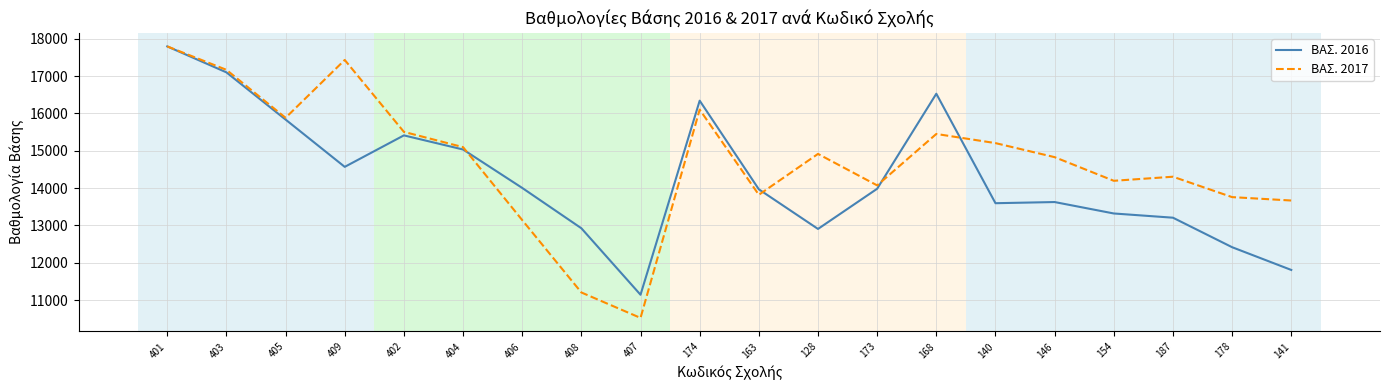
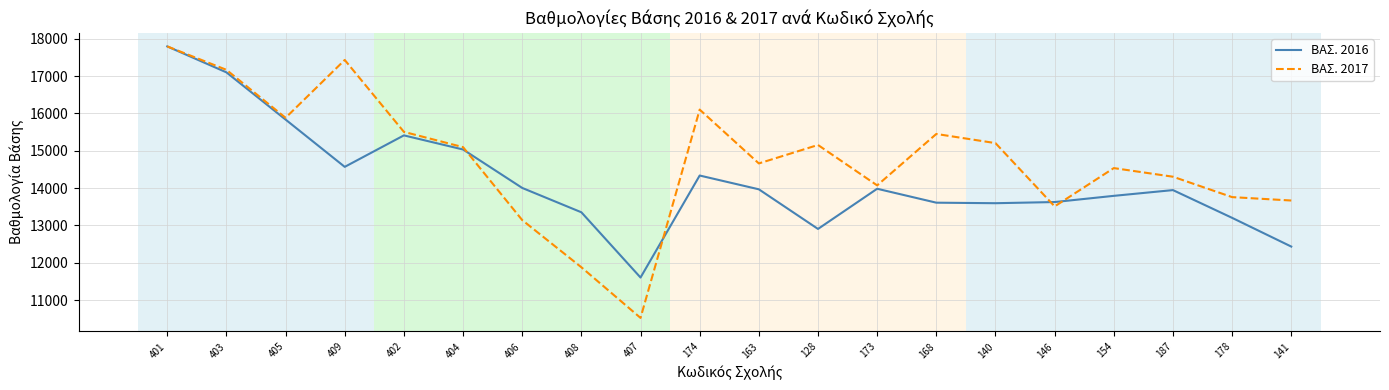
ΒΑΣ. 2016, 408: 12900 -> 13400
ΒΑΣ. 2017, 408: 11200 -> 11900
ΒΑΣ. 2016, 407: 11100 -> 11600
ΒΑΣ. 2016, 174: 16300 -> 14300
ΒΑΣ. 2017, 163: 13800 -> 14700
ΒΑΣ. 2017, 128: 14900 -> 15200
ΒΑΣ. 2016, 168: 16500 -> 13600
ΒΑΣ. 2017, 146: 14800 -> 13500
ΒΑΣ. 2016, 154: 13300 -> 13800
ΒΑΣ. 2017, 154: 14200 -> 14500
ΒΑΣ. 2016, 187: 13200 -> 13900
ΒΑΣ. 2016, 178: 12400 -> 13200
ΒΑΣ. 2016, 141: 11800 -> 12400
